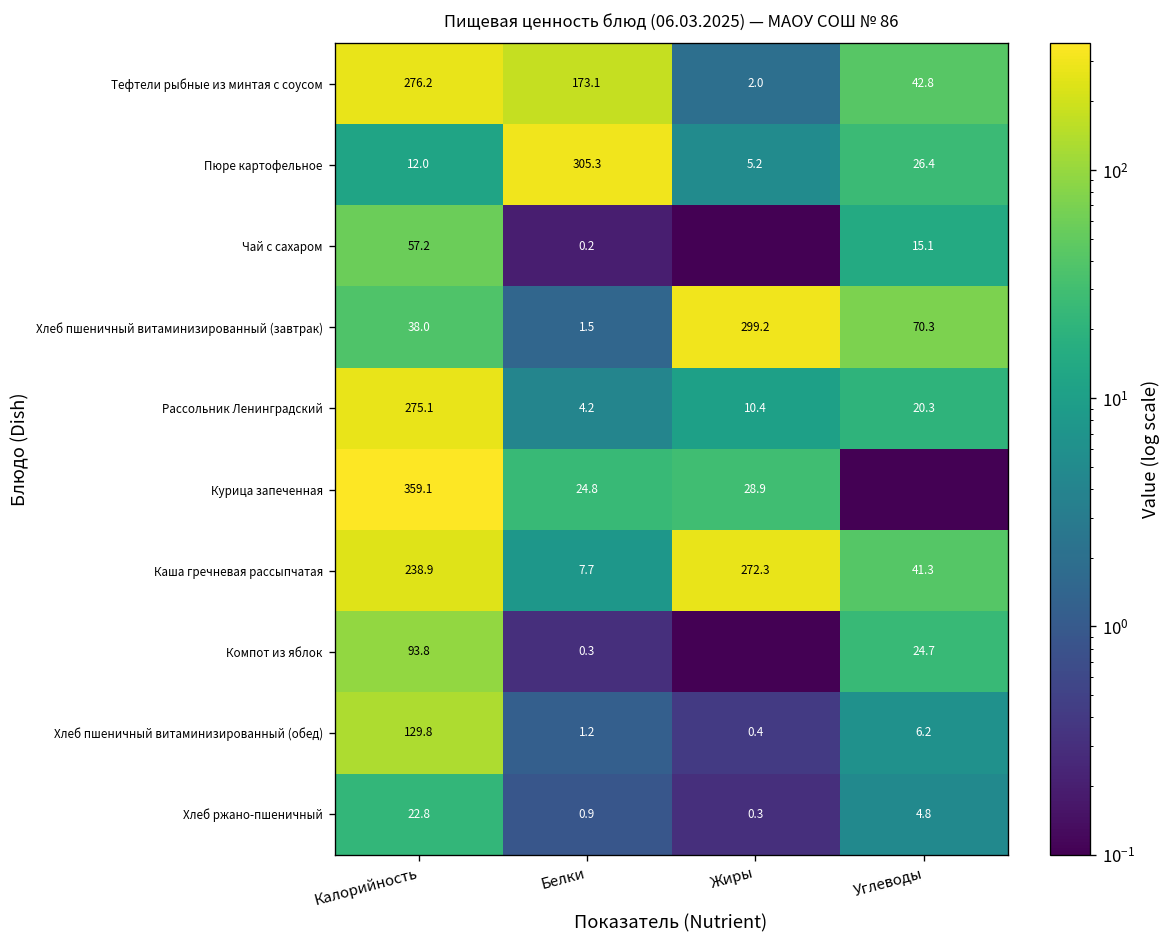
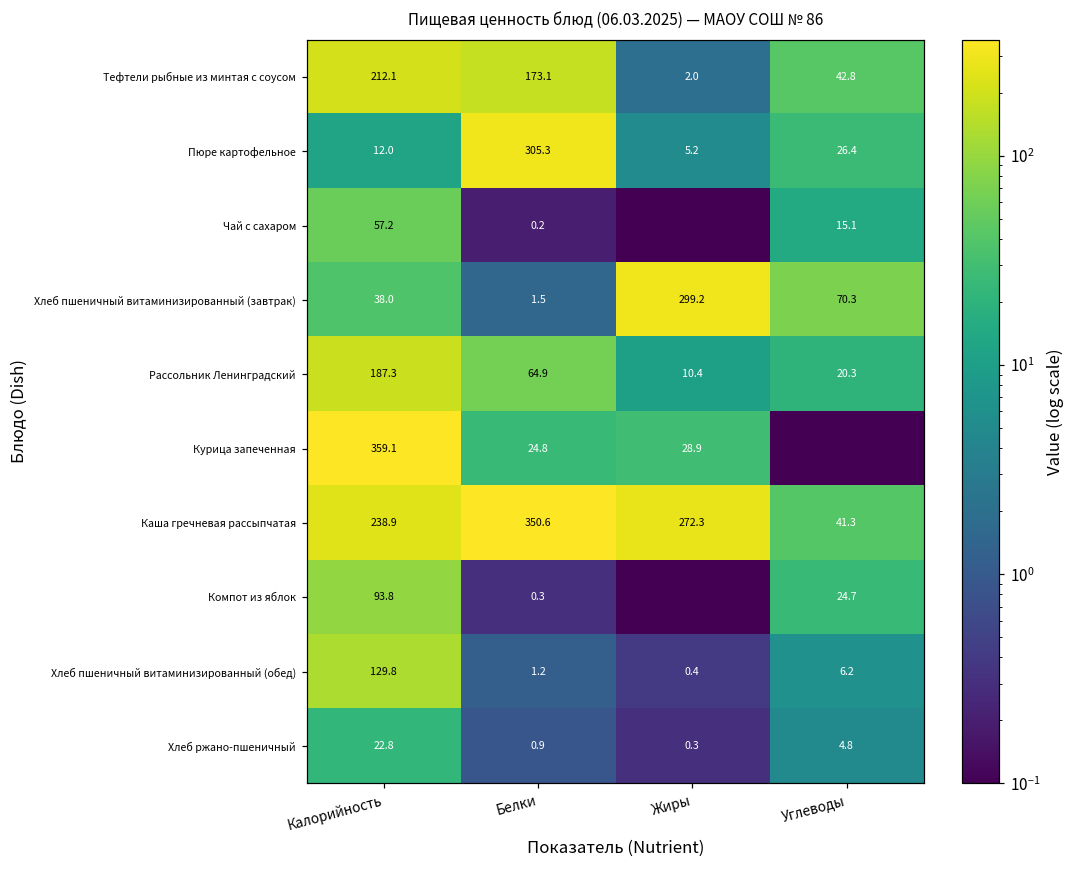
Тефтели рыбные из минтая с соусом, Калорийность: 276.2 -> 212.1
Рассольник Ленинградский, Калорийность: 275.1 -> 187.3
Рассольник Ленинградский, Белки: 4.2 -> 64.9
Каша гречневая рассыпчатая, Белки: 7.7 -> 350.6
